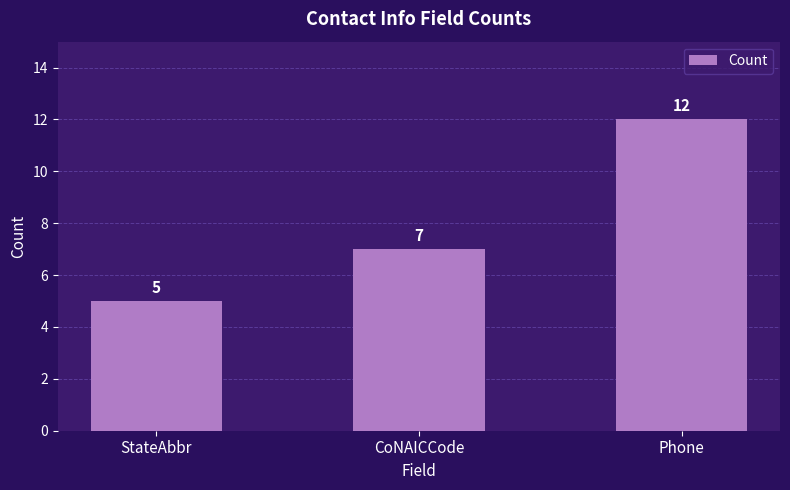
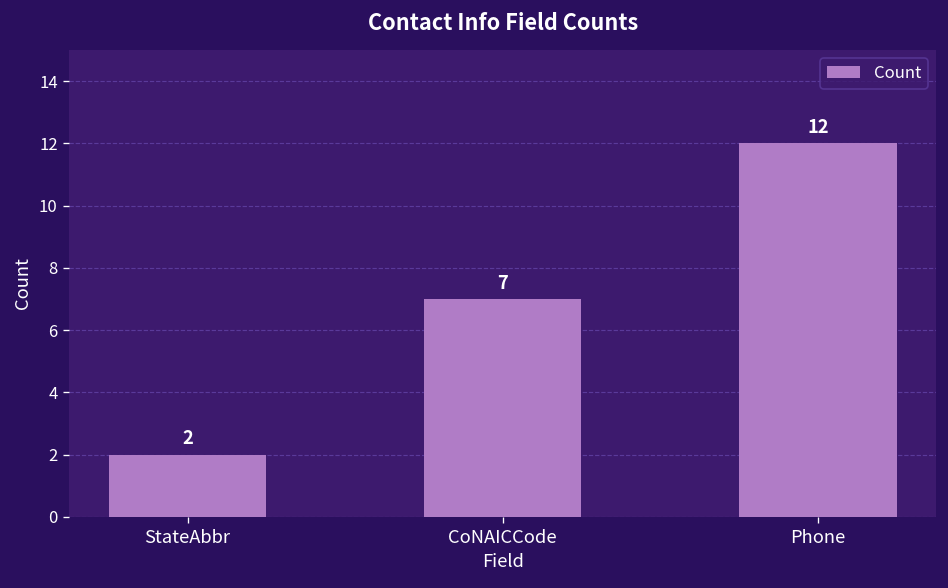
StateAbbr: 5 -> 2
